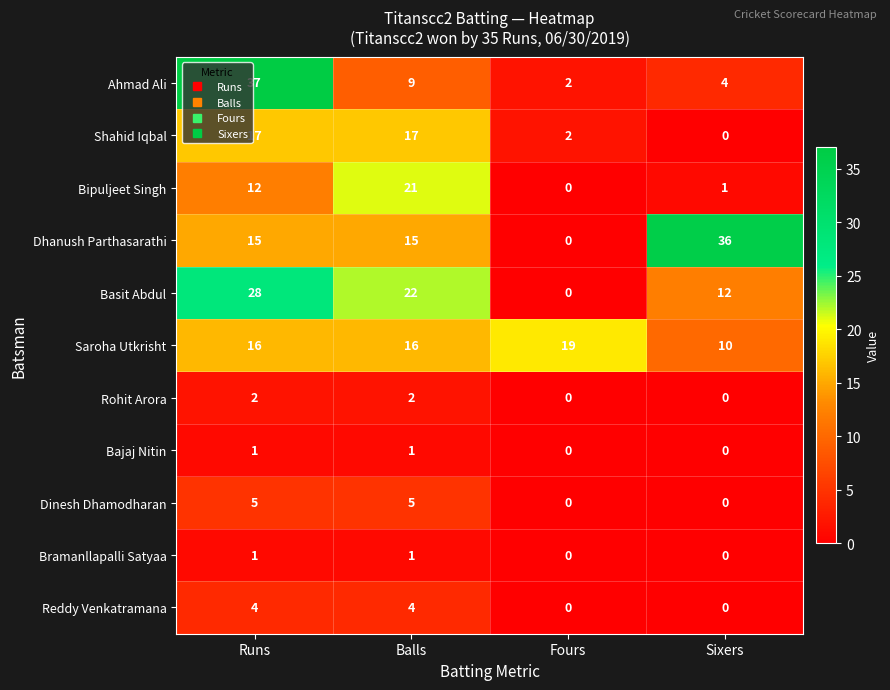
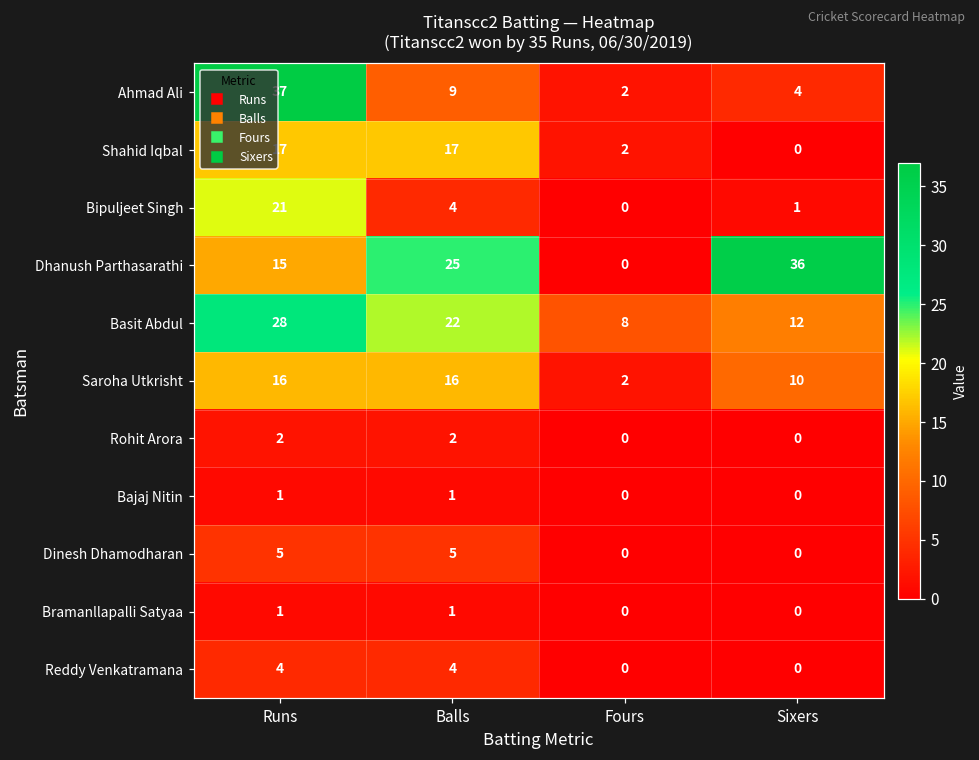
Bipuljeet Singh, Runs: 12 -> 21
Bipuljeet Singh, Balls: 21 -> 4
Dhanush Parthasarathi, Balls: 15 -> 25
Basit Abdul, Fours: 0 -> 8
Saroha Utkrisht, Fours: 19 -> 2
